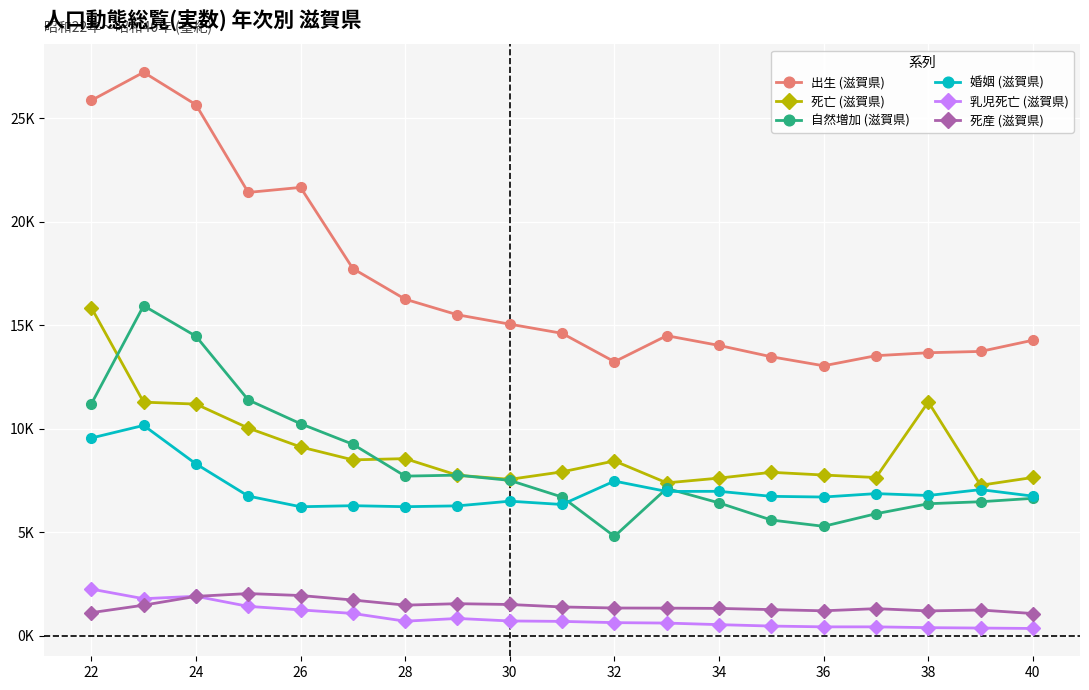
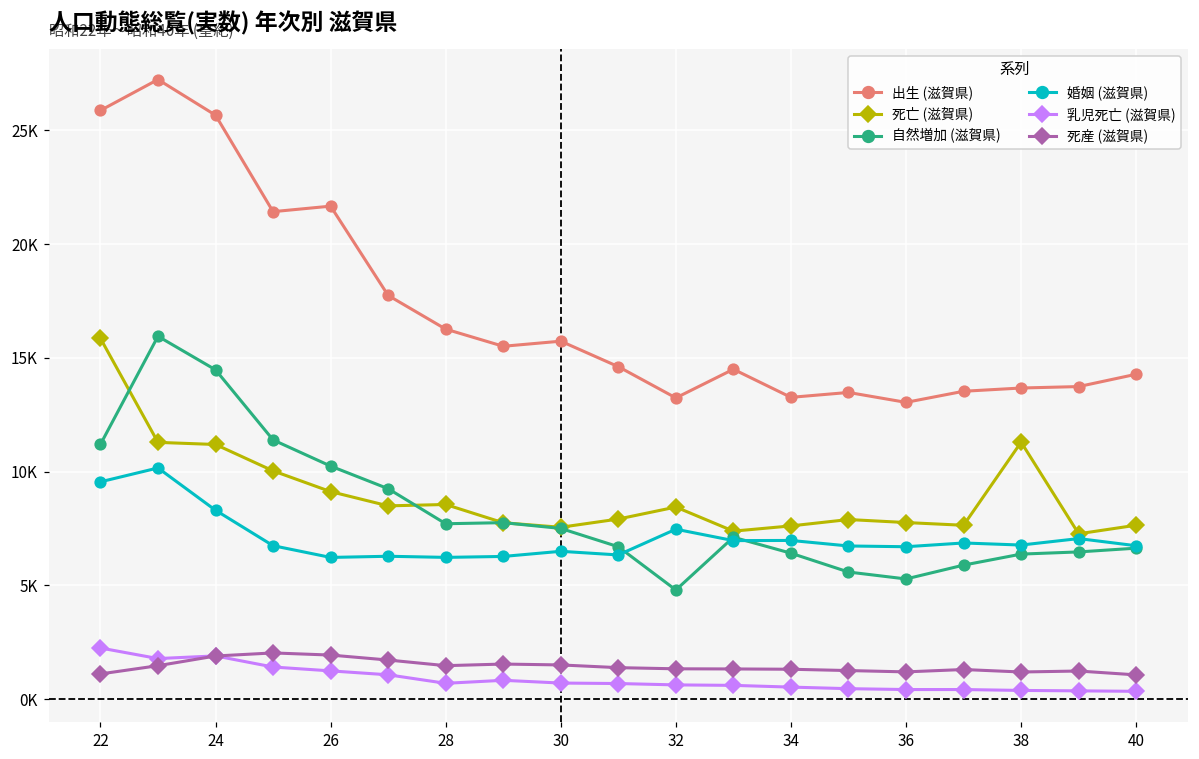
出生 (滋賀県), 30: 15100 -> 15700
出生 (滋賀県), 34: 14000 -> 13300
